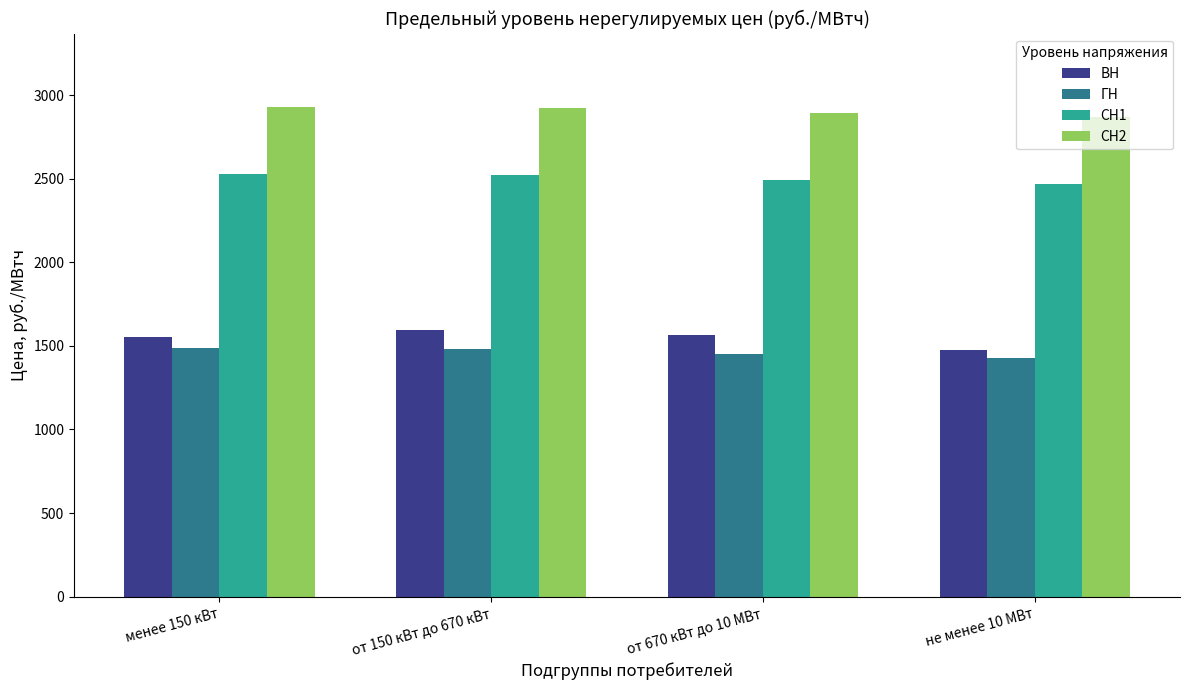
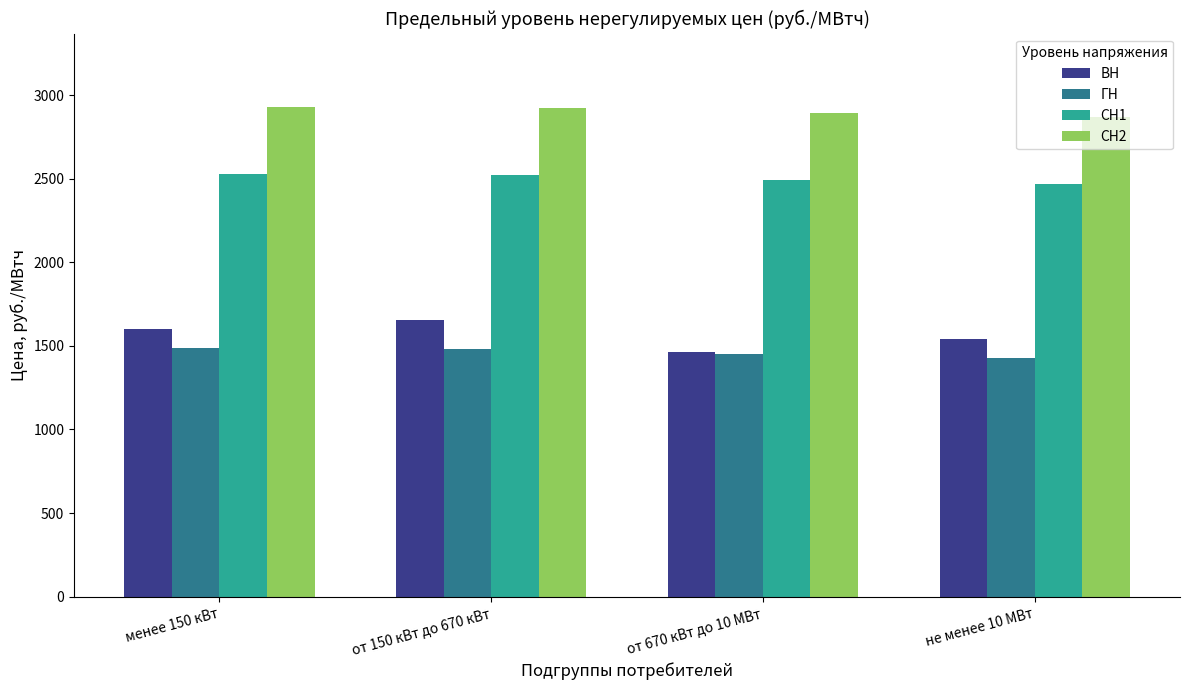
ВН, менее 150 кВт: 1550 -> 1600
ВН, от 150 кВт до 670 кВт: 1590 -> 1650
ВН, от 670 кВт до 10 МВт: 1560 -> 1460
ВН, не менее 10 МВт: 1480 -> 1540
